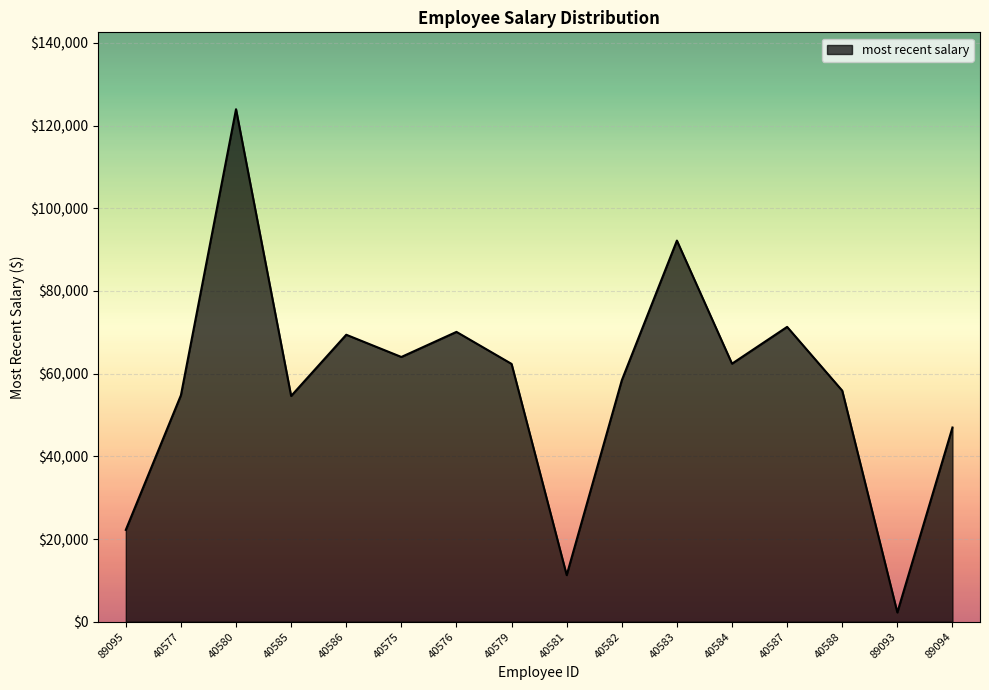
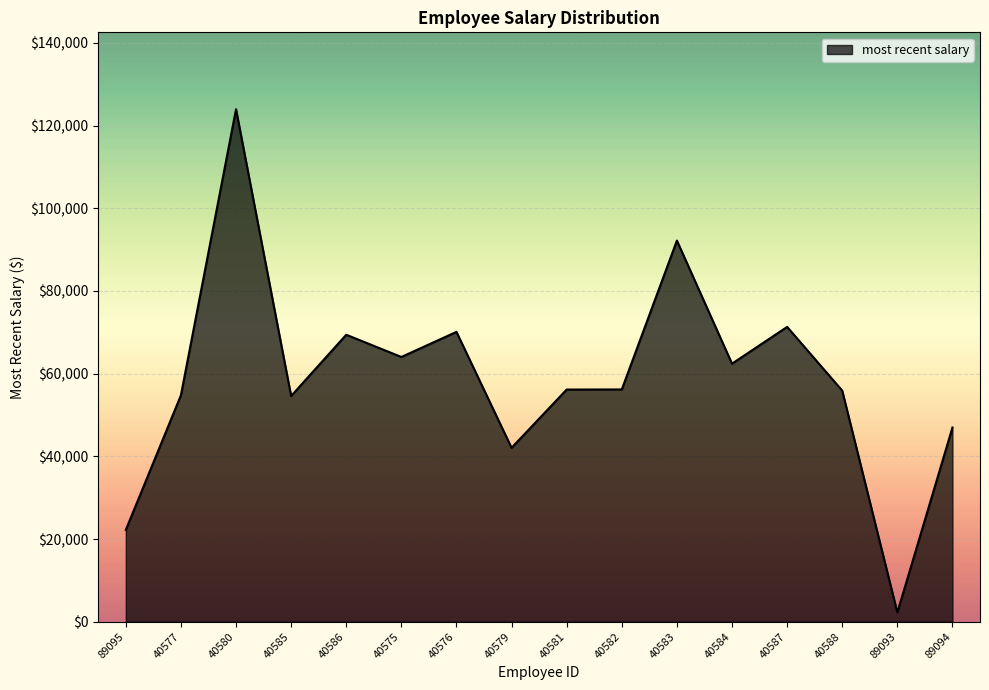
40579: $62,000 -> $42,000
40581: $11,000 -> $56,000
40582: $58,000 -> $56,000
